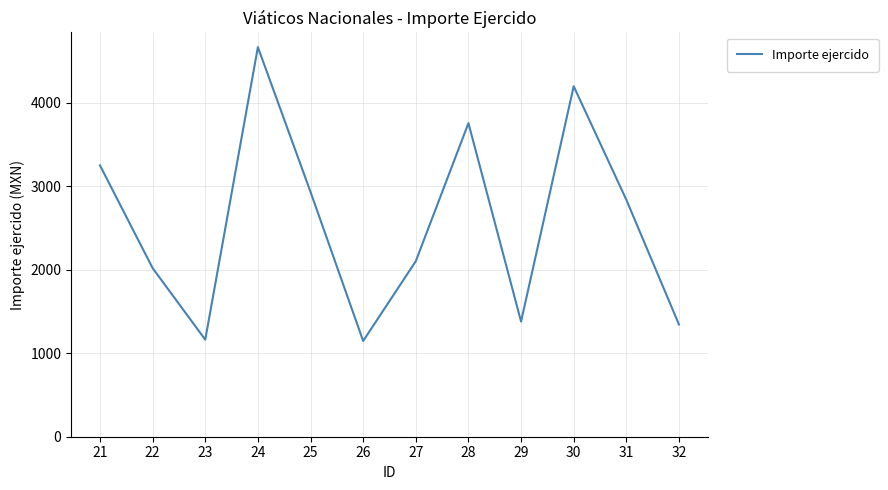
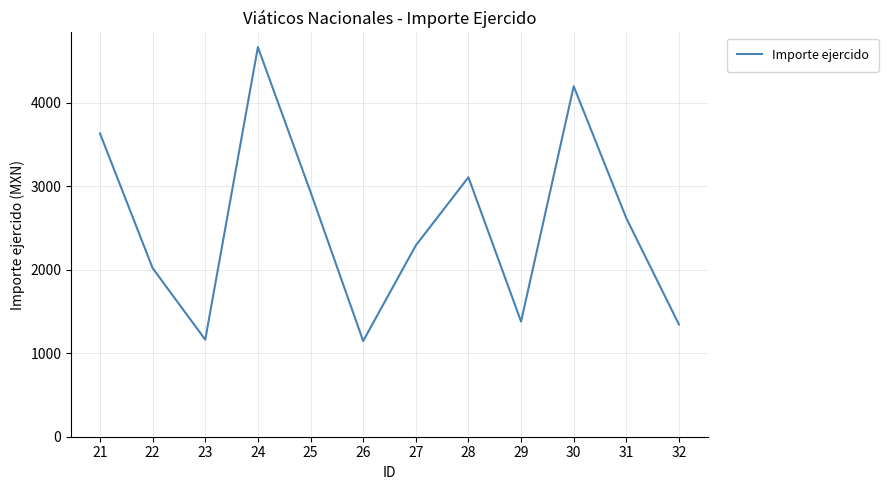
21: 3200 -> 3600
27: 2100 -> 2300
28: 3800 -> 3100
31: 2800 -> 2600
